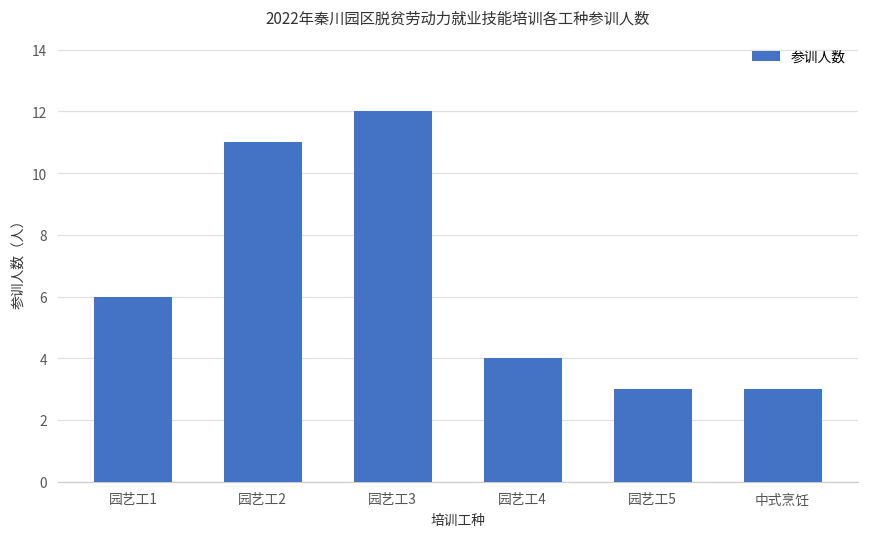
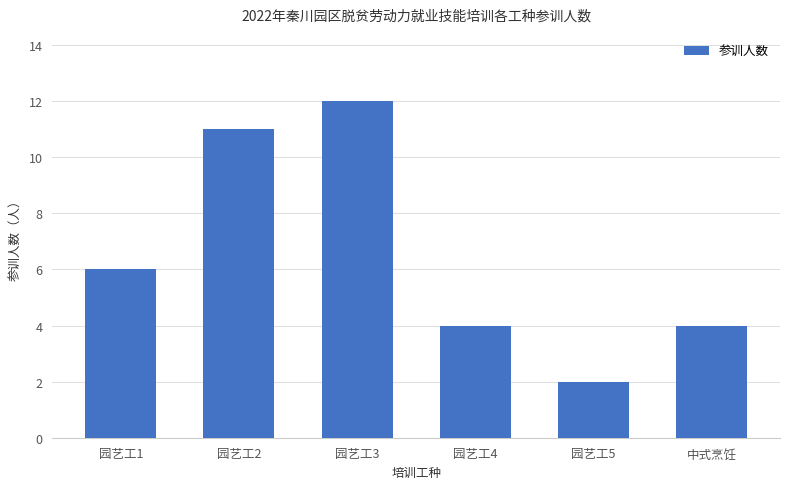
园艺工5: 3 -> 2
中式烹饪: 3 -> 4
